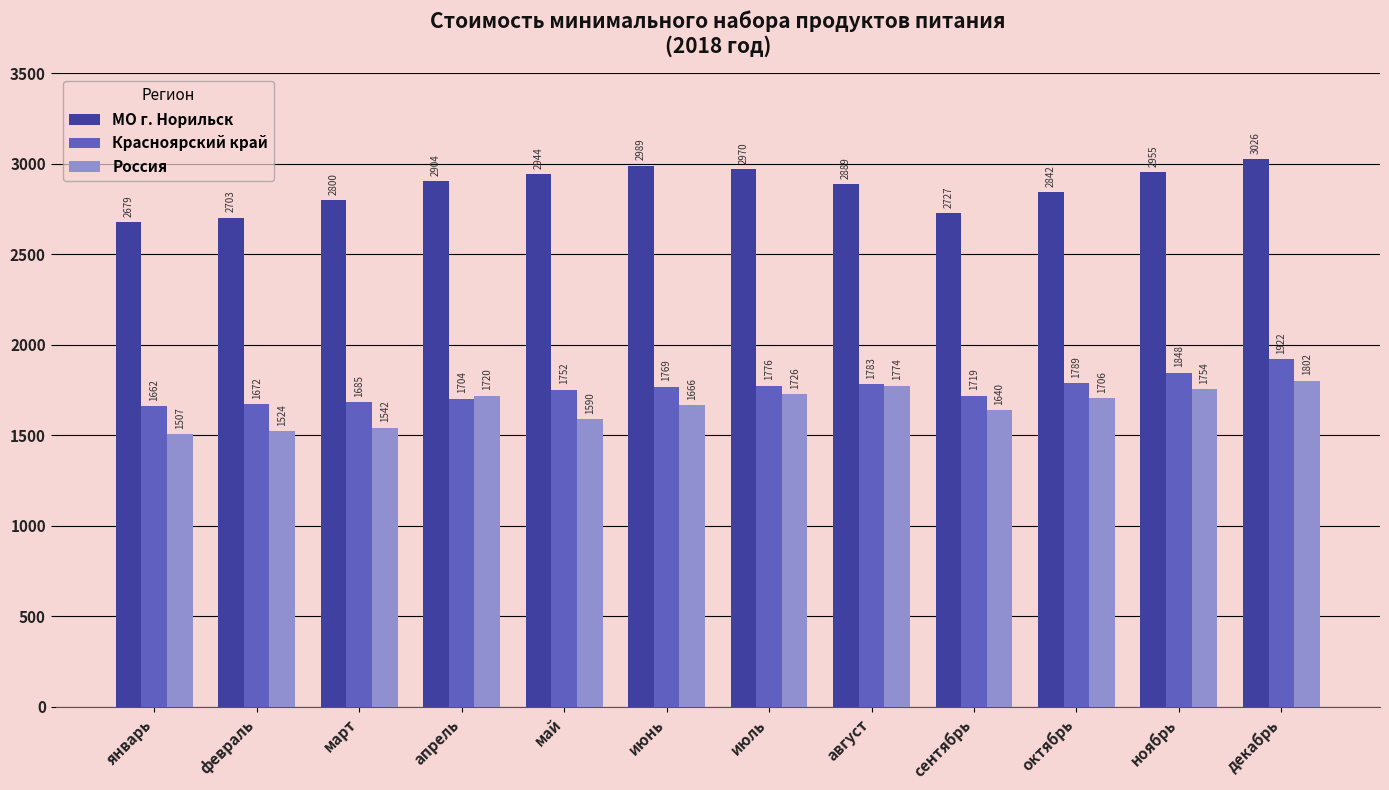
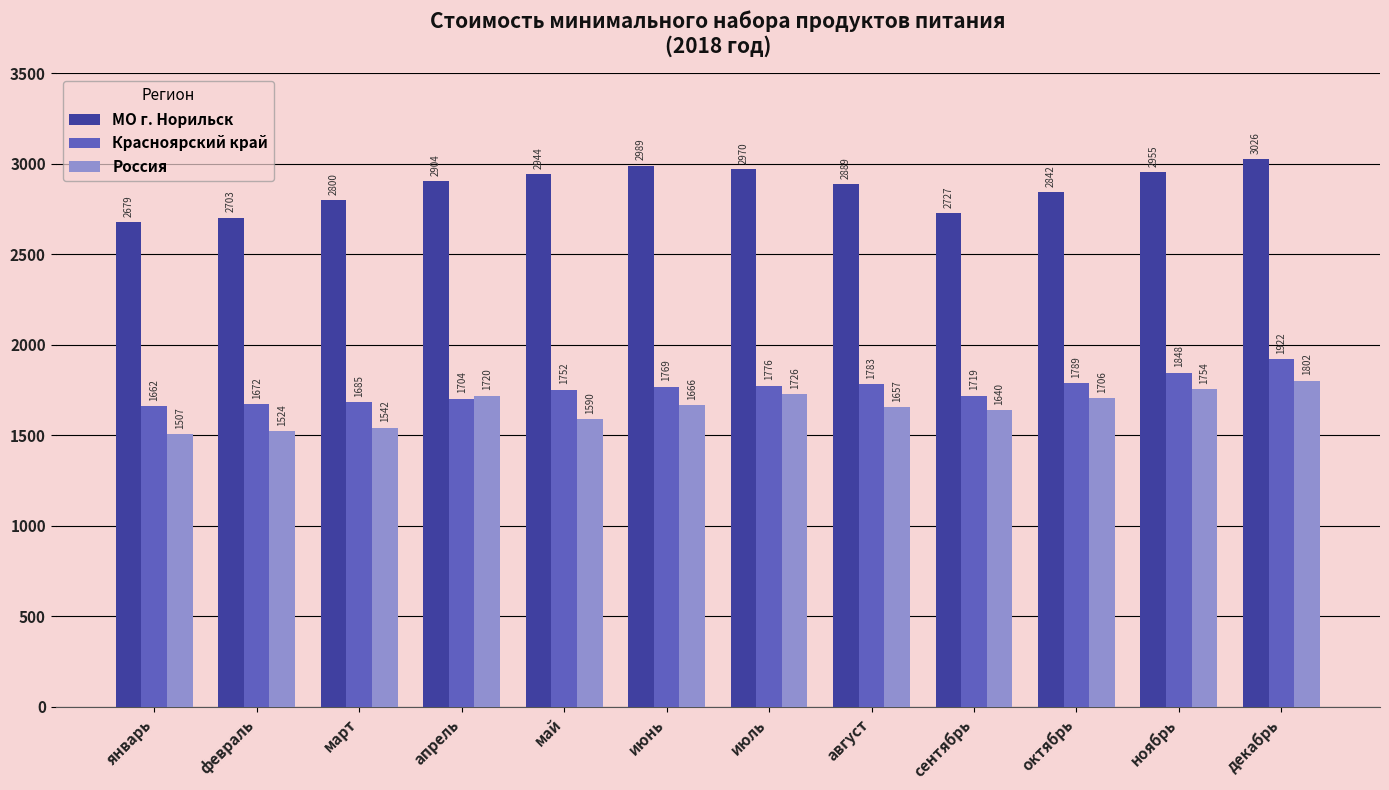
Россия, август: 1774 -> 1657
